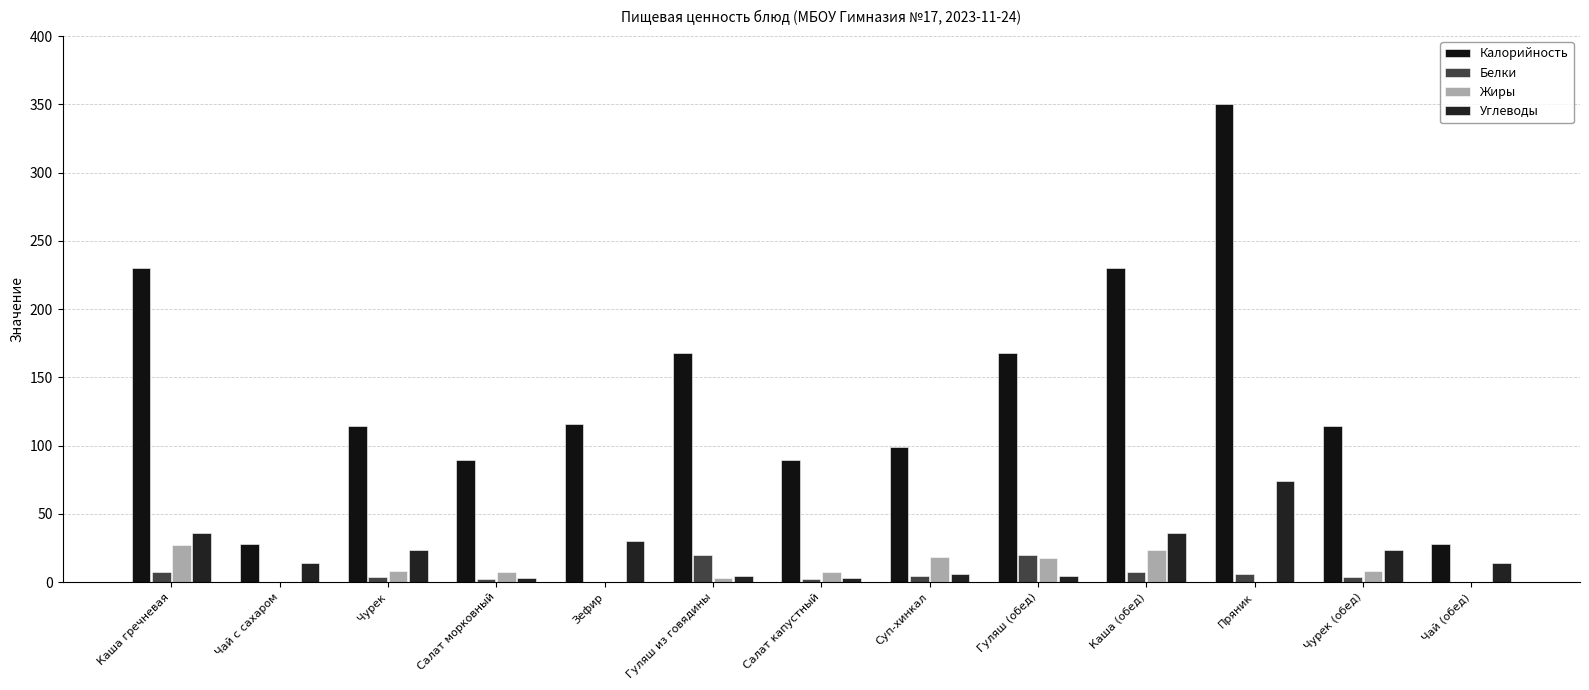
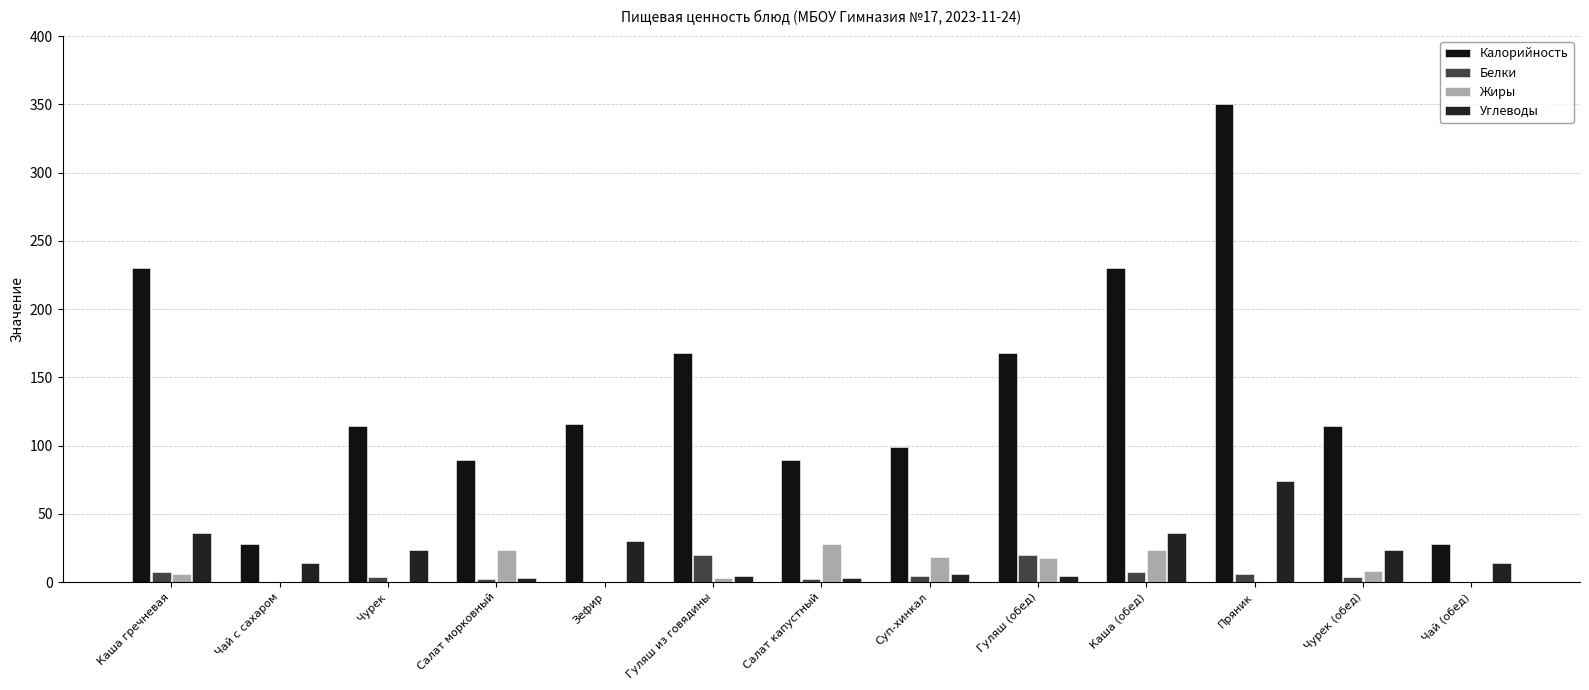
Жиры, Каша гречневая: 27 -> 6
Жиры, Чурек: 8 -> 0
Жиры, Салат морковный: 7 -> 24
Жиры, Салат капустный: 7 -> 28
